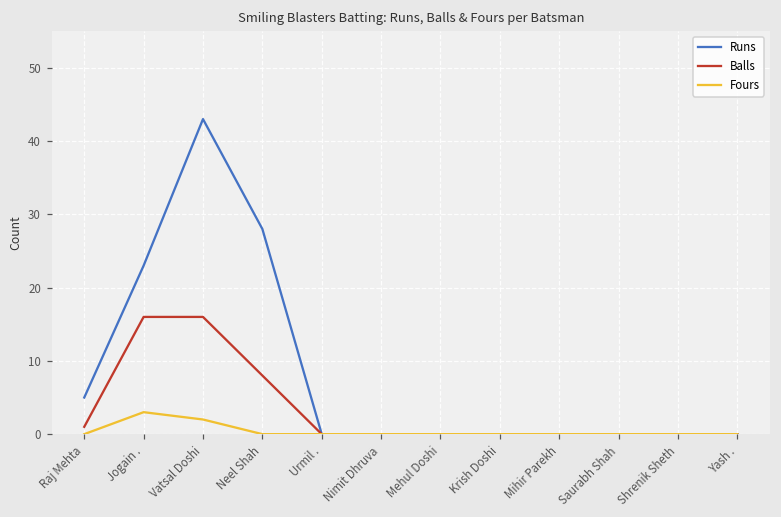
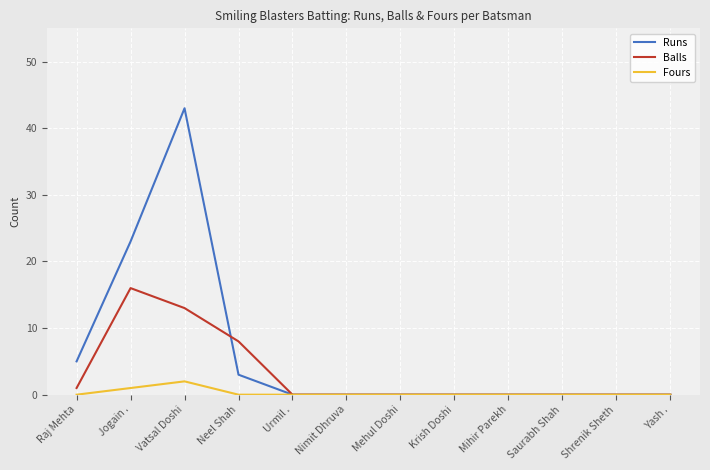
Fours, Jogain .: 3 -> 1
Balls, Vatsal Doshi: 16 -> 13
Runs, Neel Shah: 28 -> 3
